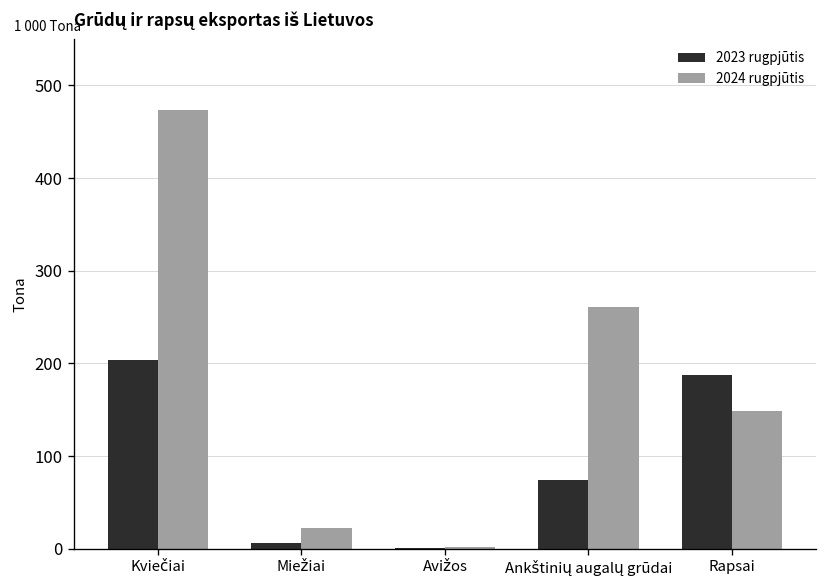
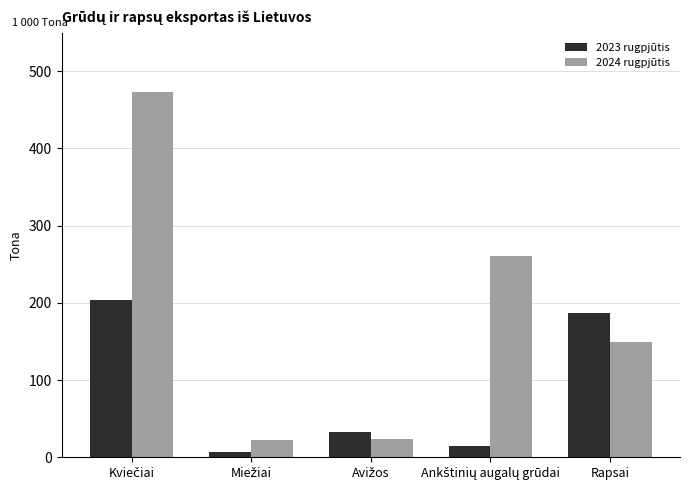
2023 rugpjūtis, Avižos: 0 -> 30
2024 rugpjūtis, Avižos: 0 -> 20
2023 rugpjūtis, Ankštinių augalų grūdai: 70 -> 10
